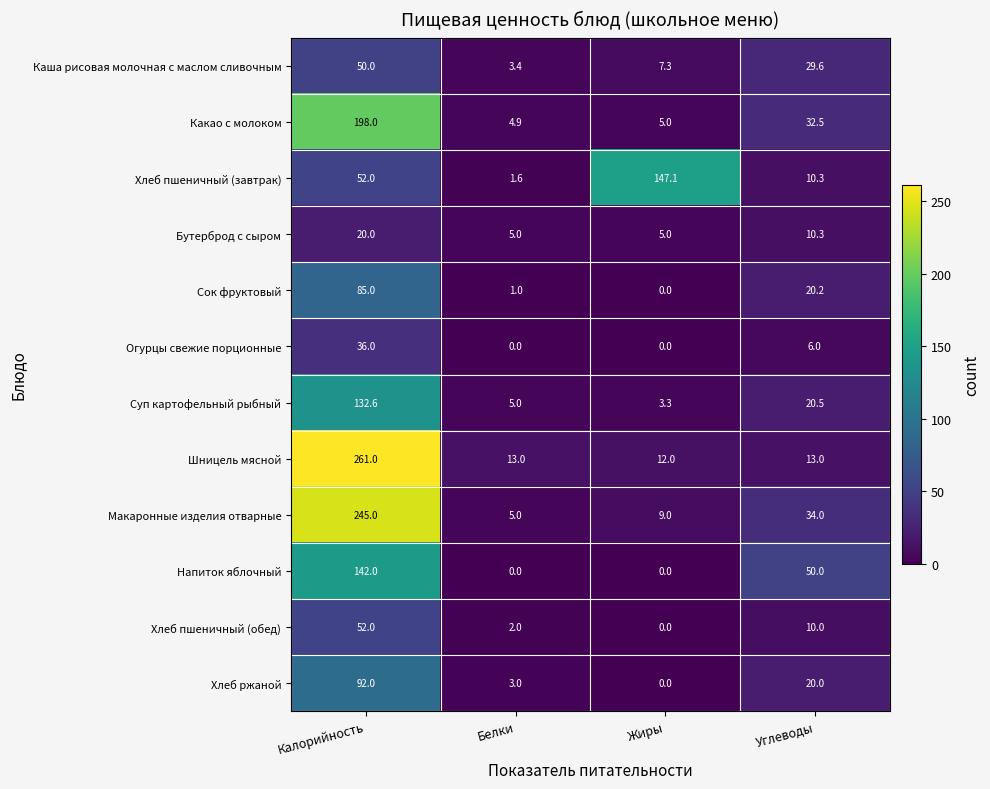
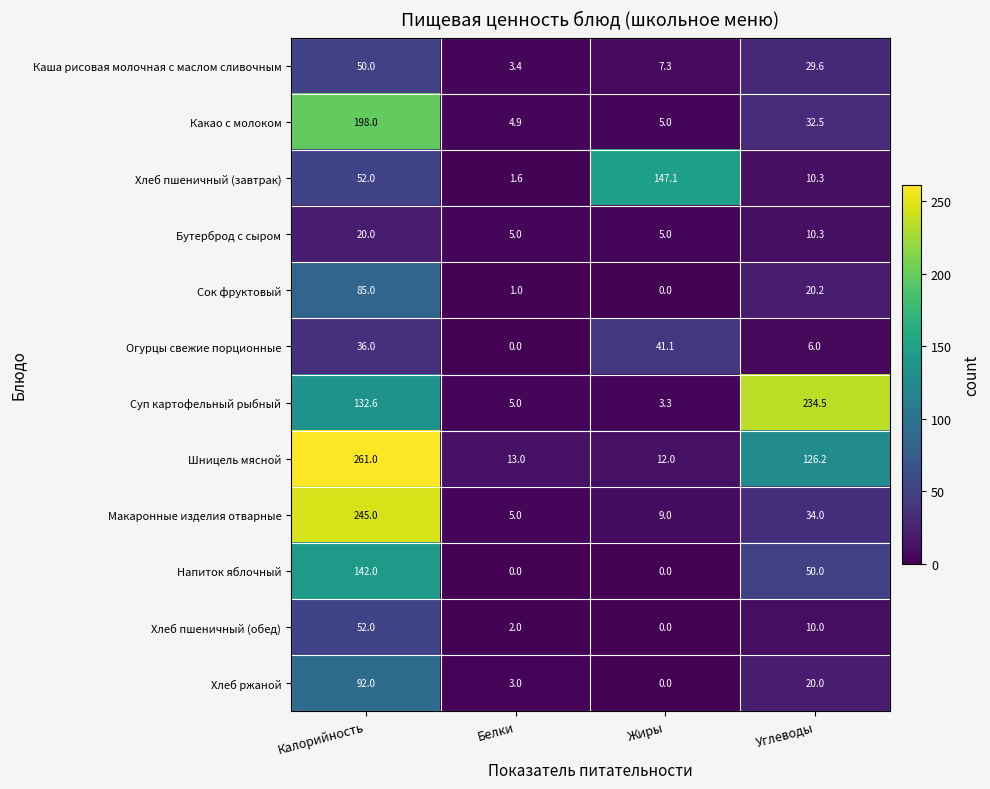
Огурцы свежие порционные, Жиры: 0.0 -> 41.1
Суп картофельный рыбный, Углеводы: 20.5 -> 234.5
Шницель мясной, Углеводы: 13.0 -> 126.2
